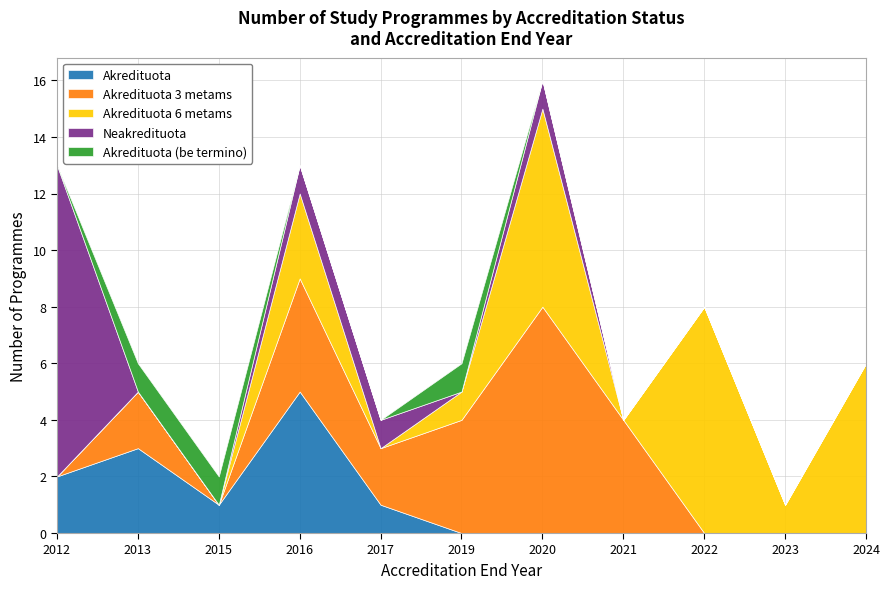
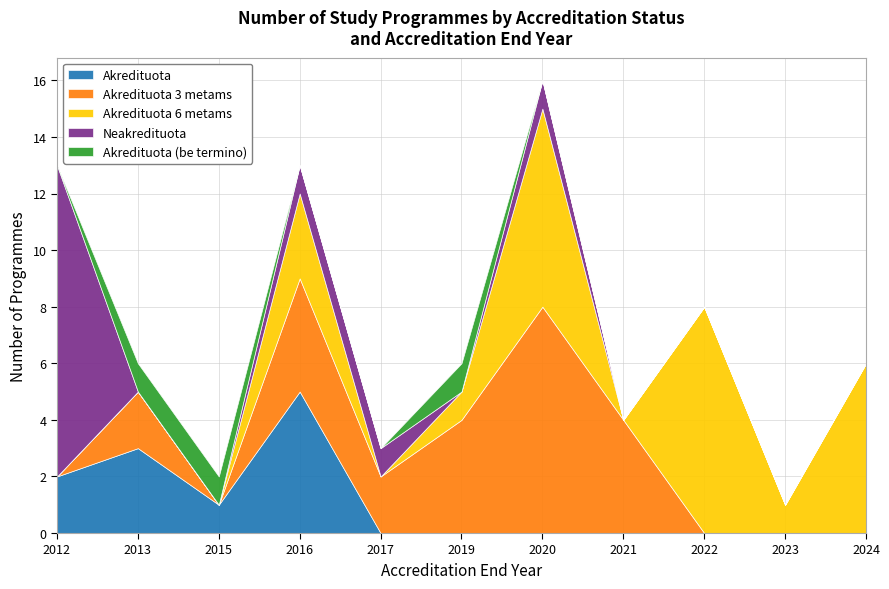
Akredituota, 2017: 1 -> 0
